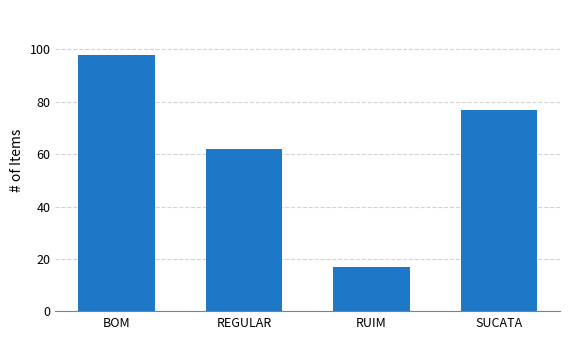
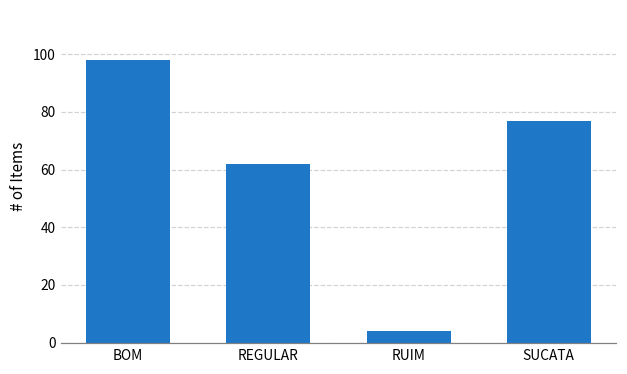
RUIM: 17 -> 4
